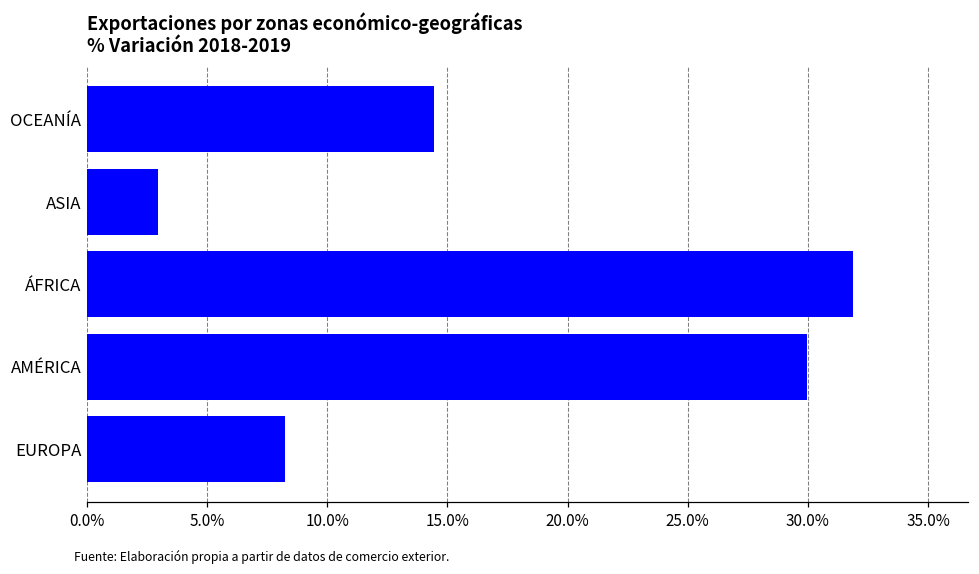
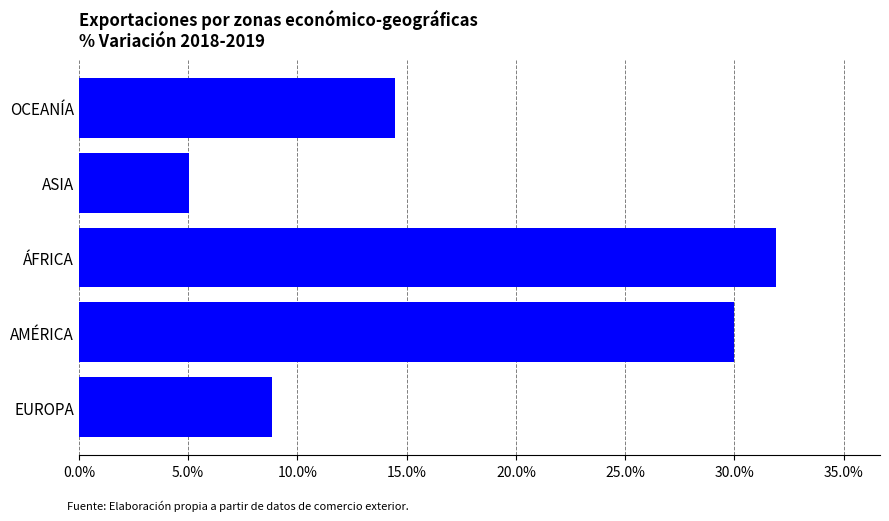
ASIA: 2.9% -> 5.0%
EUROPA: 8.2% -> 8.8%
